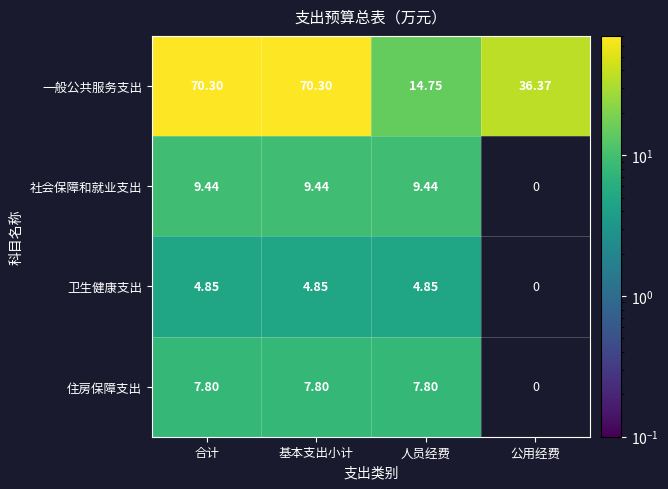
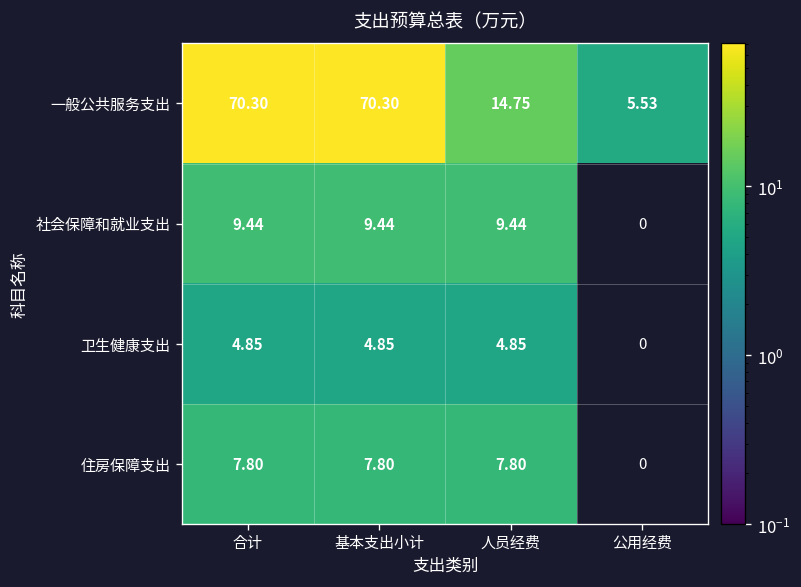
一般公共服务支出, 公用经费: 36.37 -> 5.53
